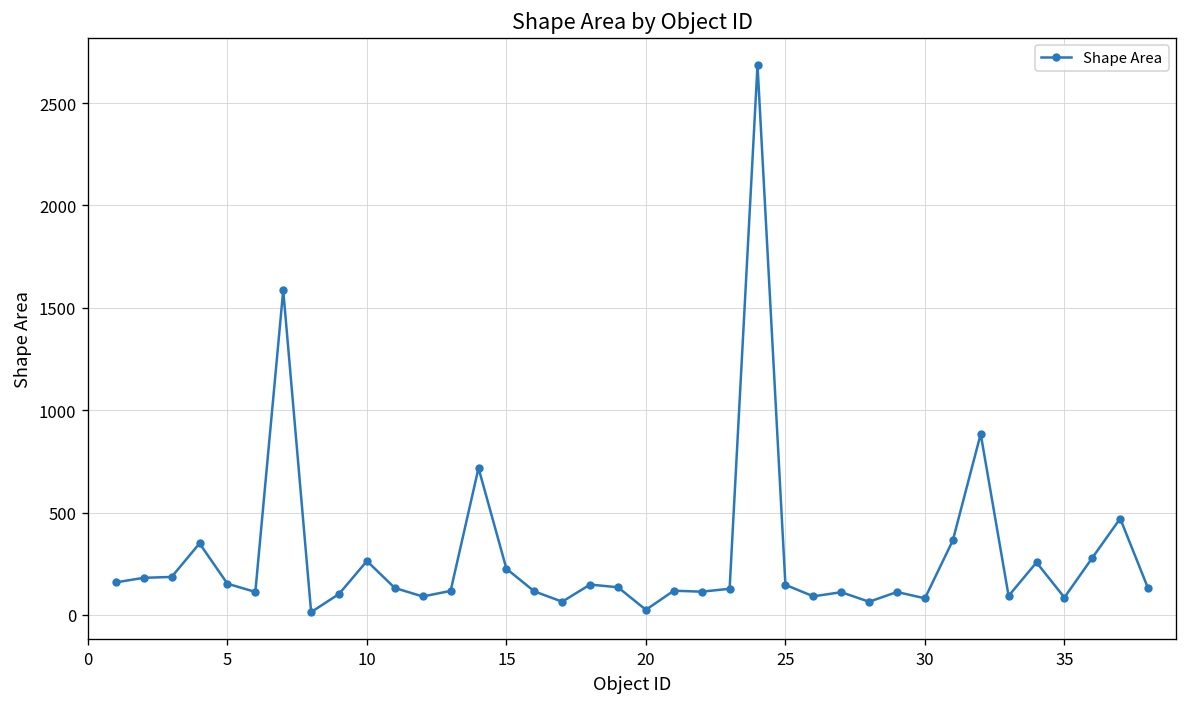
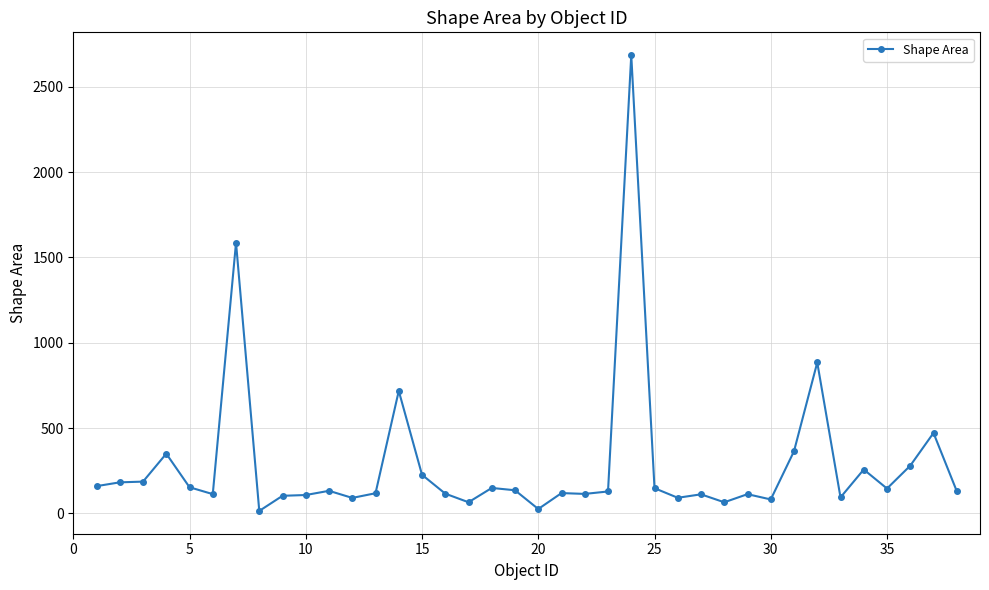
10: 260 -> 110
35: 90 -> 150
